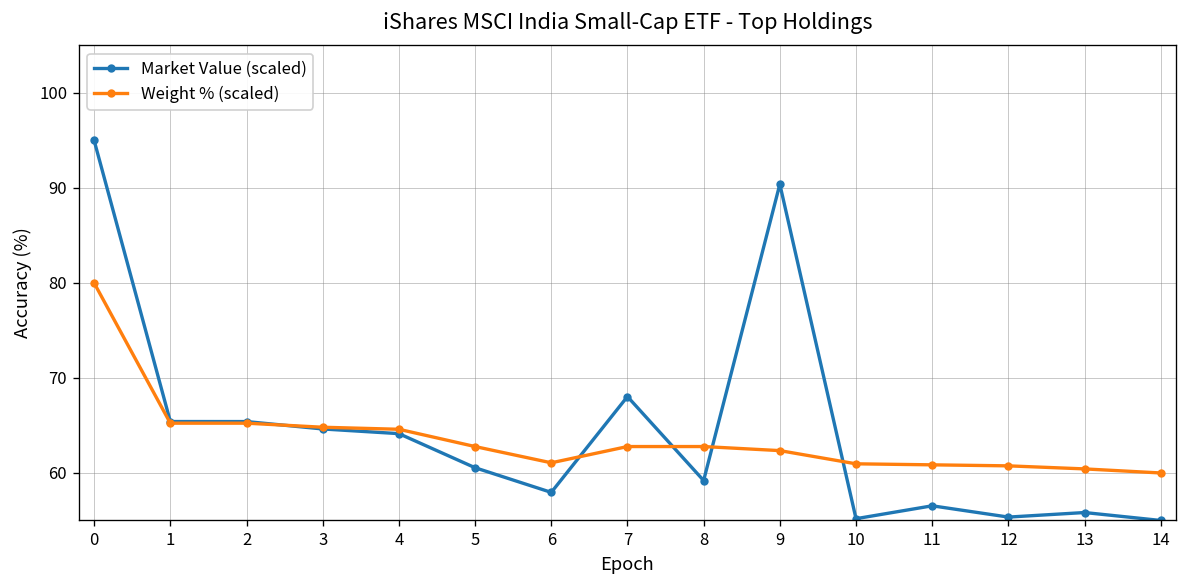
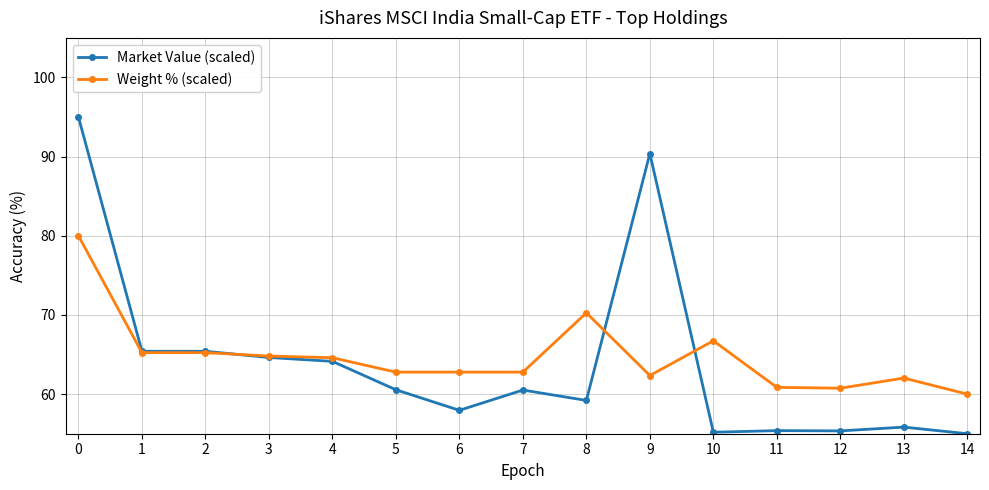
Weight % (scaled), 6: 61 -> 63
Market Value (scaled), 7: 68 -> 61
Weight % (scaled), 8: 63 -> 70
Weight % (scaled), 10: 61 -> 67
Market Value (scaled), 11: 57 -> 55
Weight % (scaled), 13: 60 -> 62
